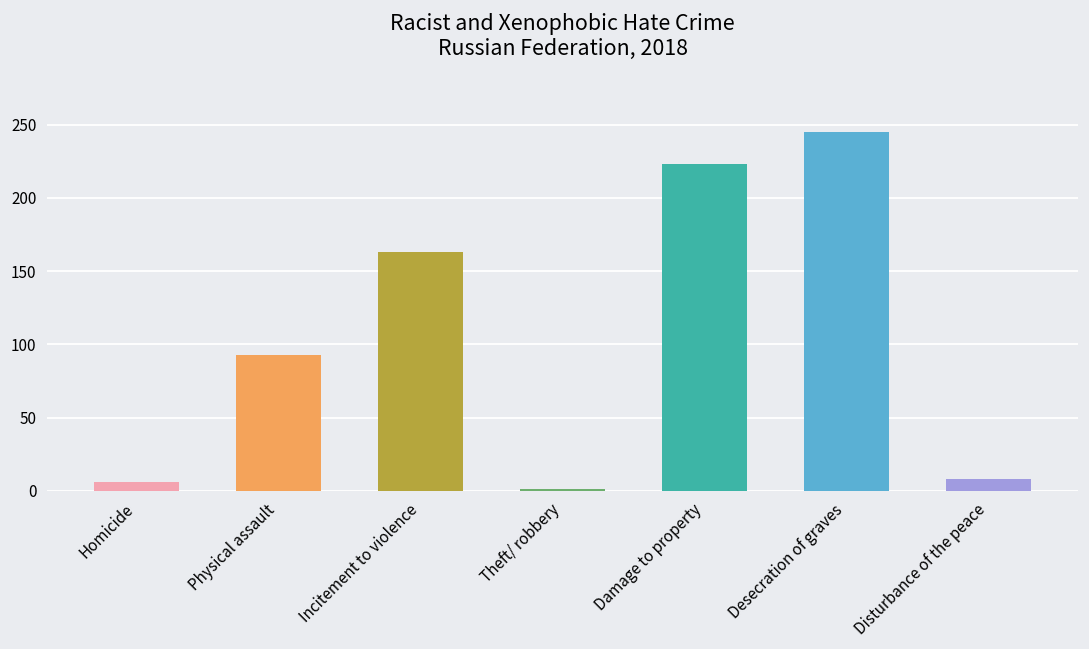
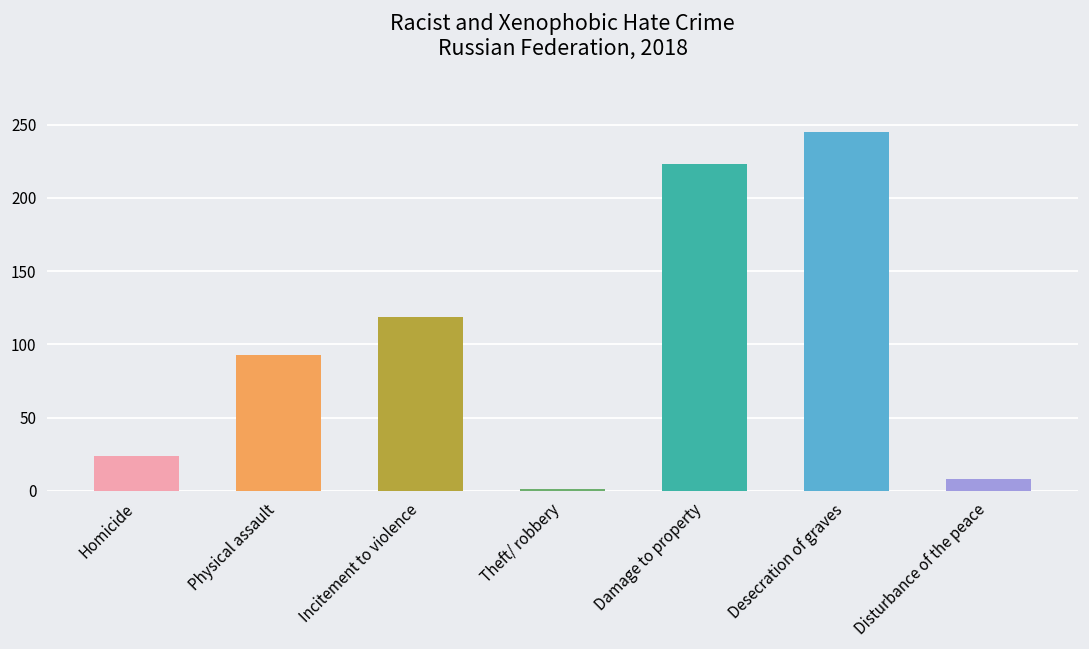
Homicide: 6 -> 24
Incitement to violence: 163 -> 119
